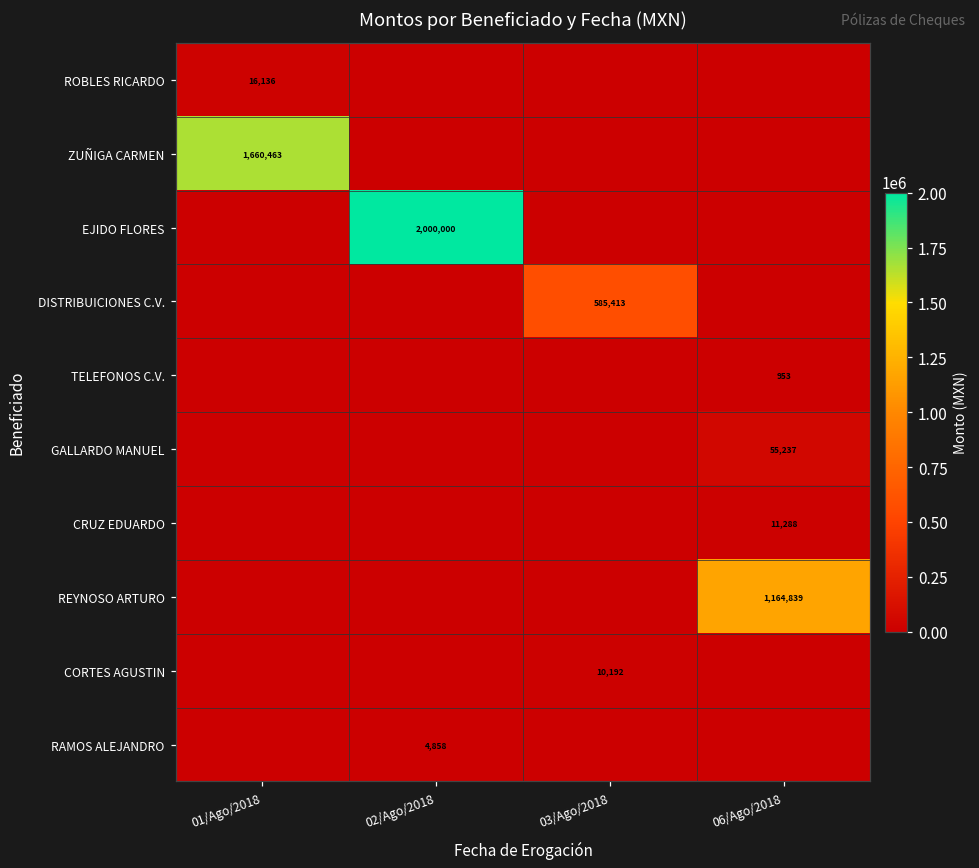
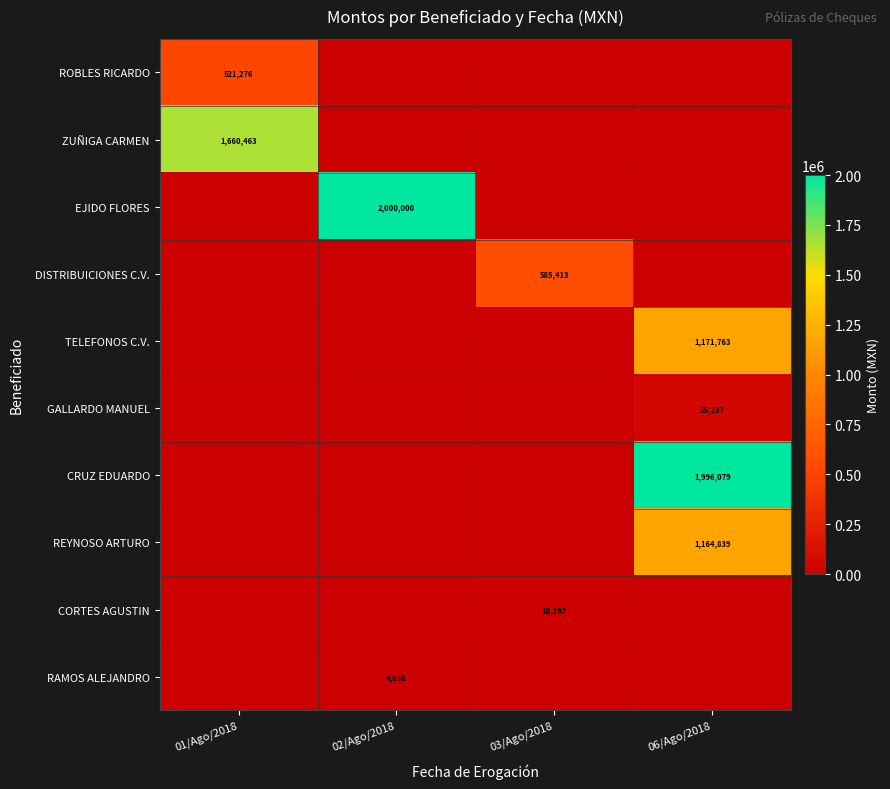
ROBLES RICARDO, 01/Ago/2018: 16,136 -> 521,276
TELEFONOS C.V., 06/Ago/2018: 953 -> 1,171,763
CRUZ EDUARDO, 06/Ago/2018: 11,288 -> 1,996,079
